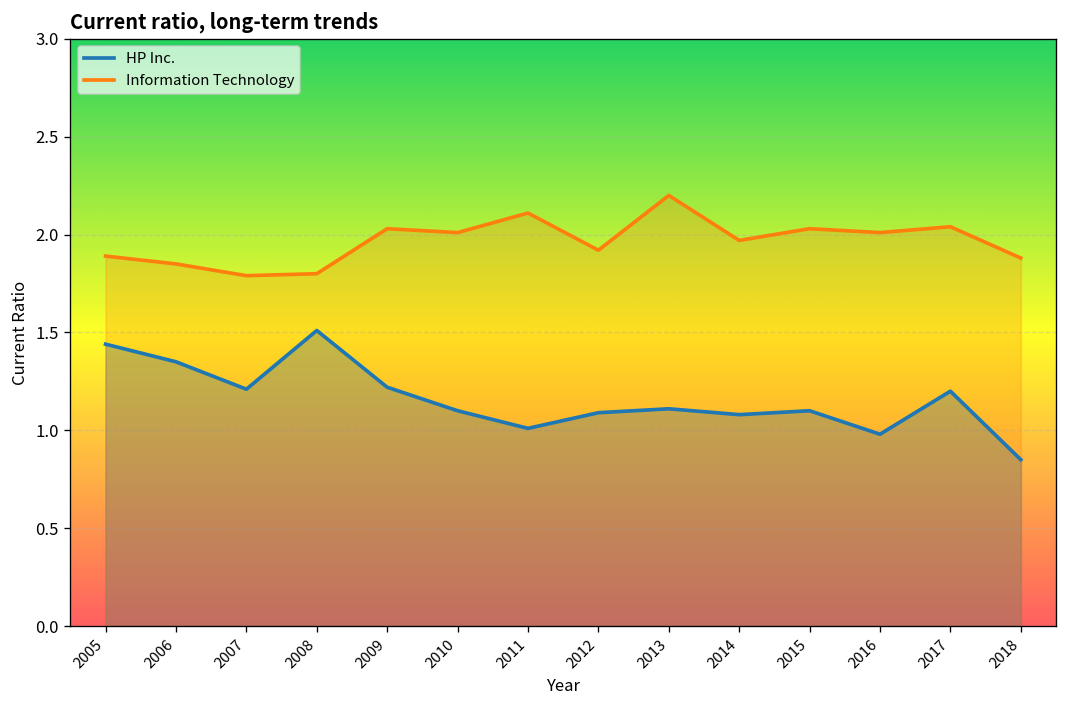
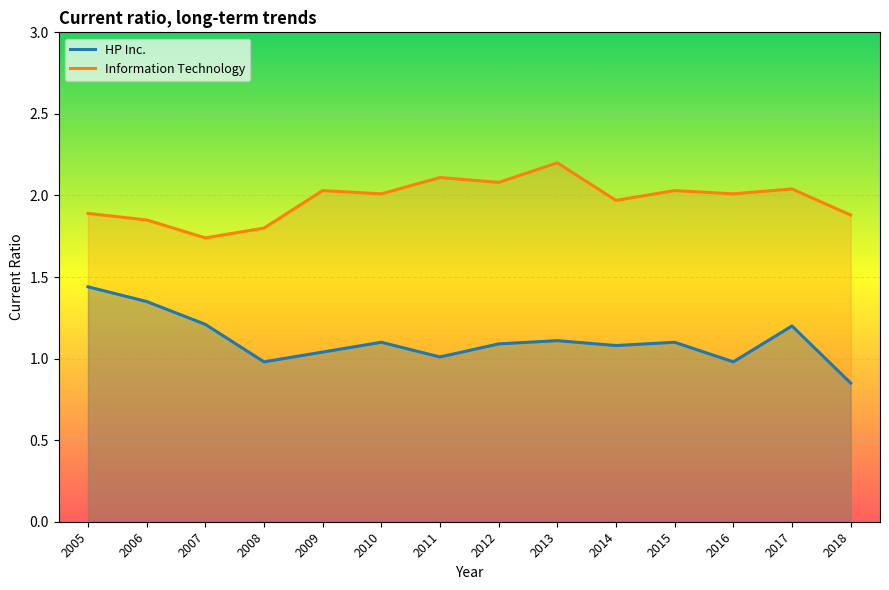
Information Technology, 2007: 1.79 -> 1.74
HP Inc., 2008: 1.51 -> 0.98
HP Inc., 2009: 1.22 -> 1.04
Information Technology, 2012: 1.92 -> 2.08
